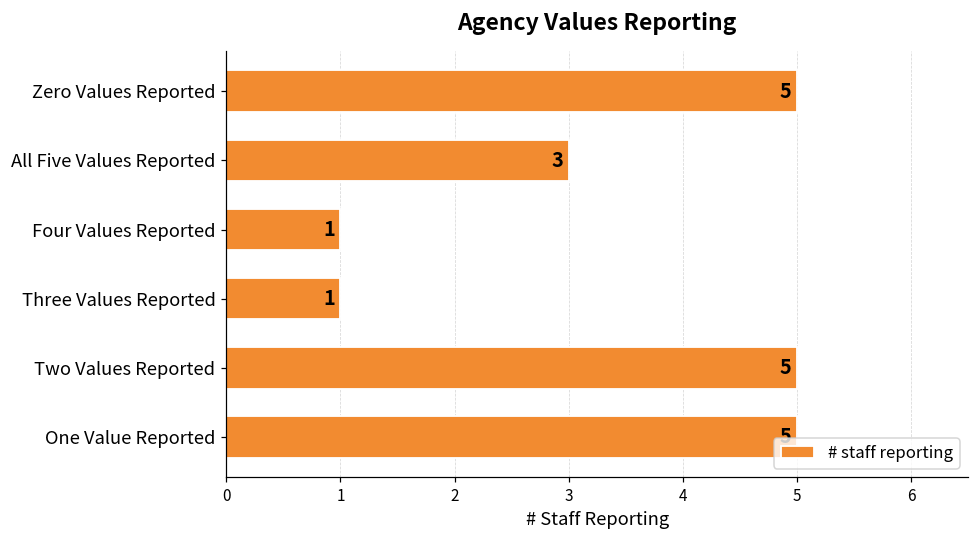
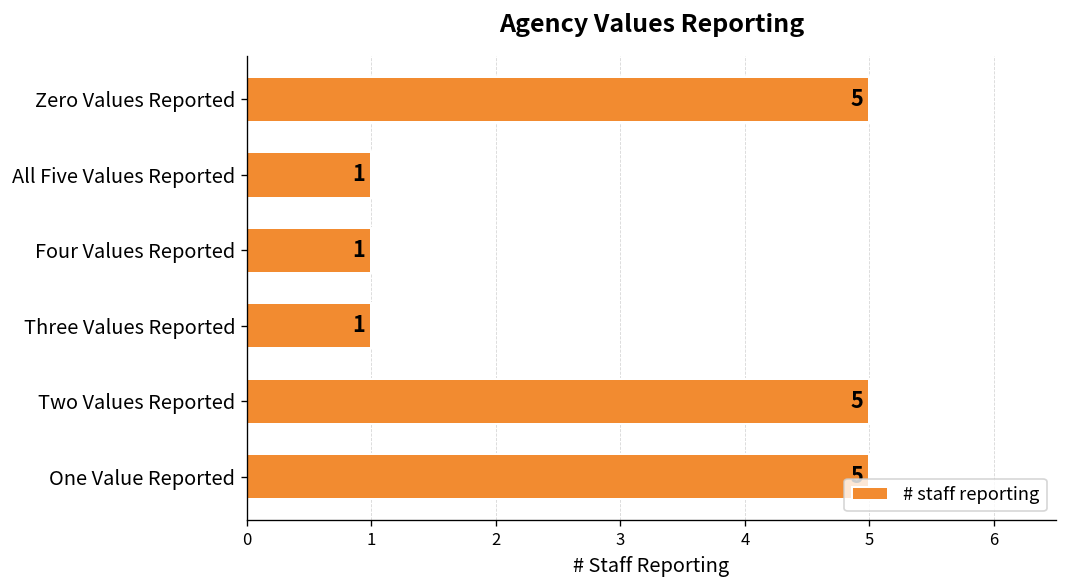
All Five Values Reported: 3 -> 1
